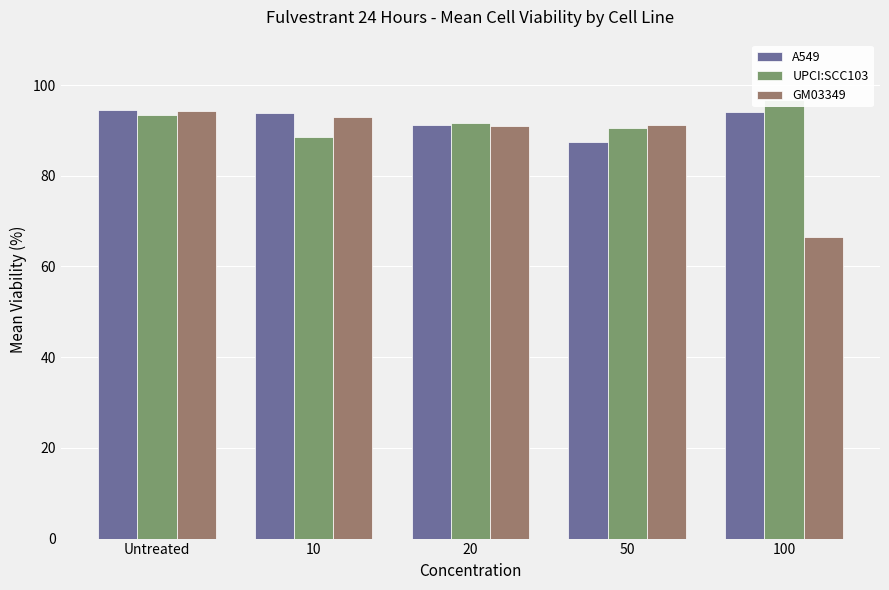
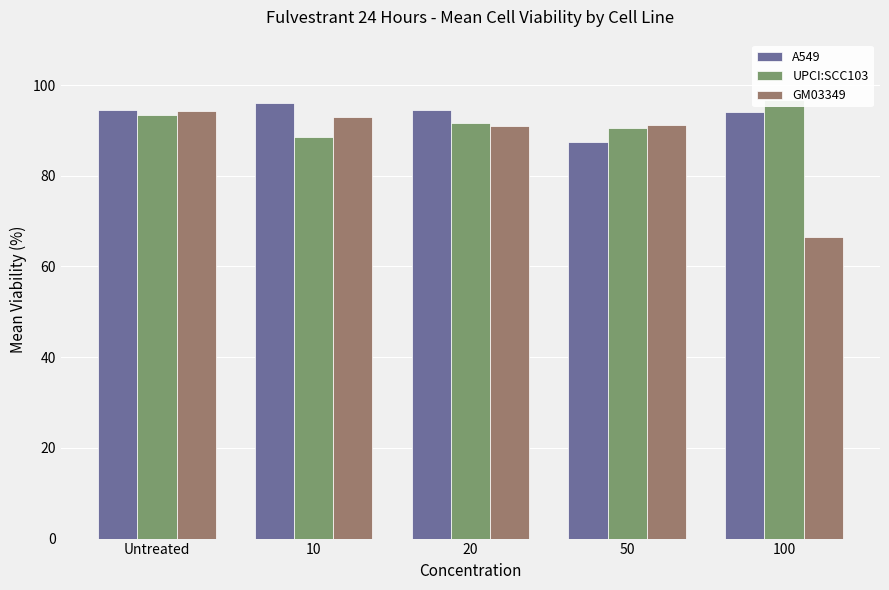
A549, 10: 94 -> 96
A549, 20: 91 -> 95
